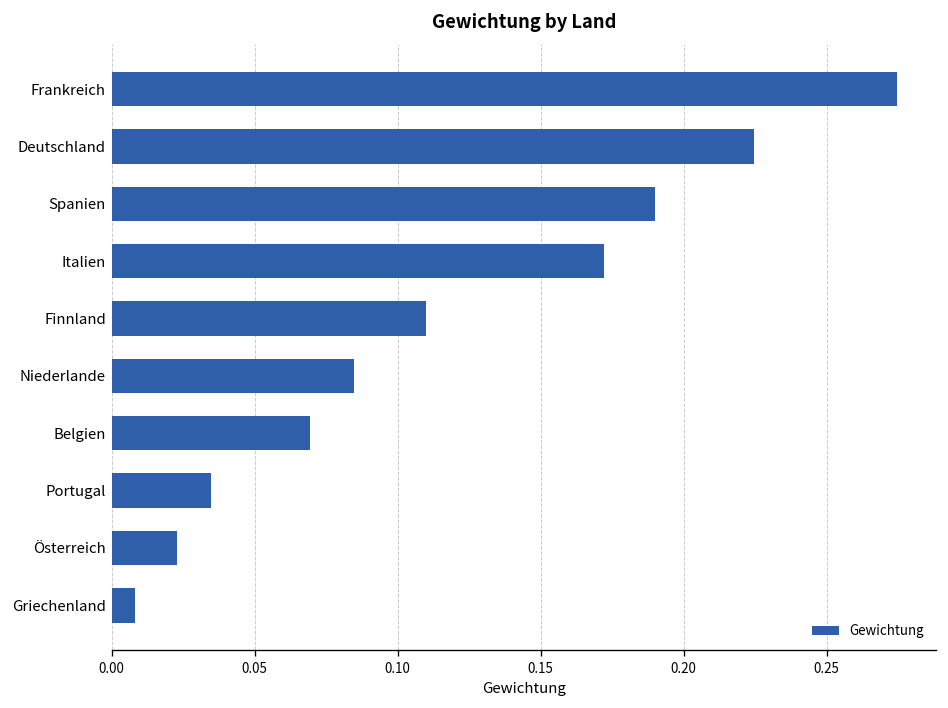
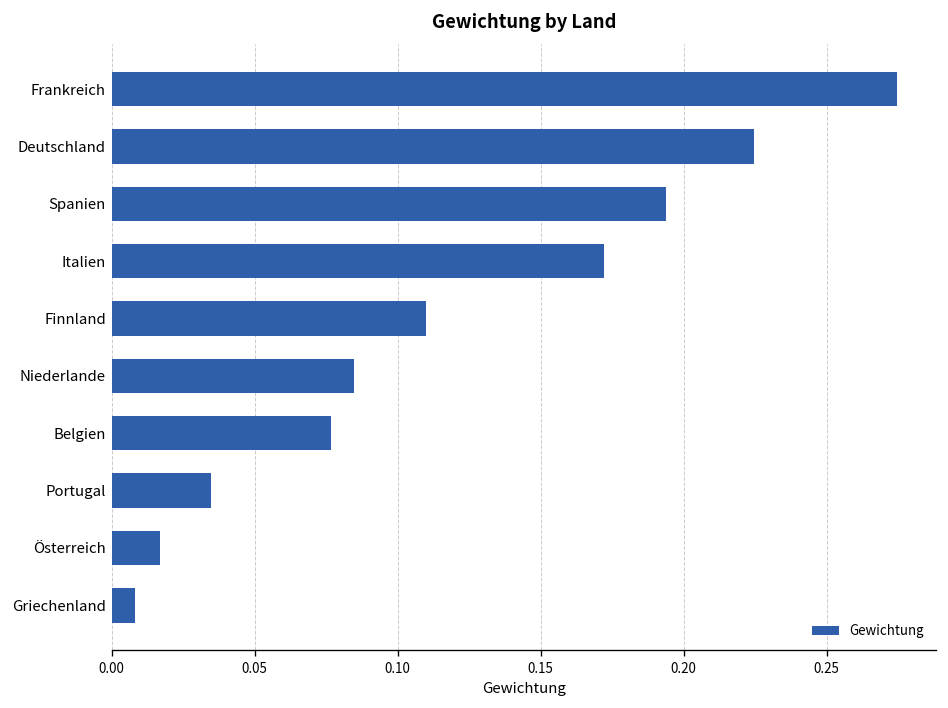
Spanien: 0.190 -> 0.194
Belgien: 0.069 -> 0.077
Österreich: 0.023 -> 0.017
